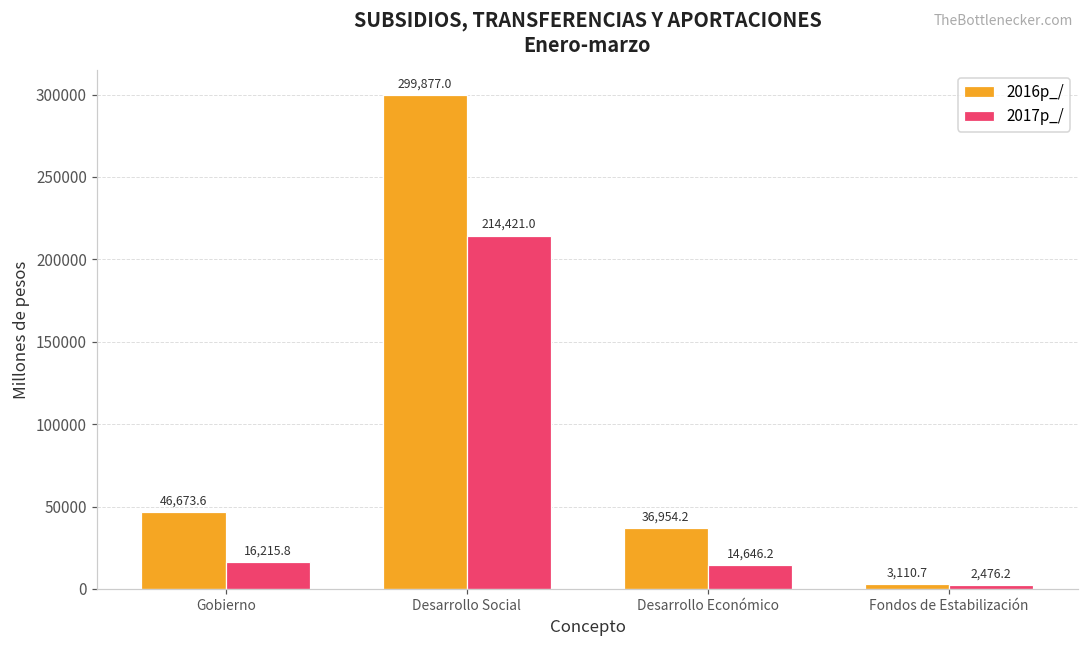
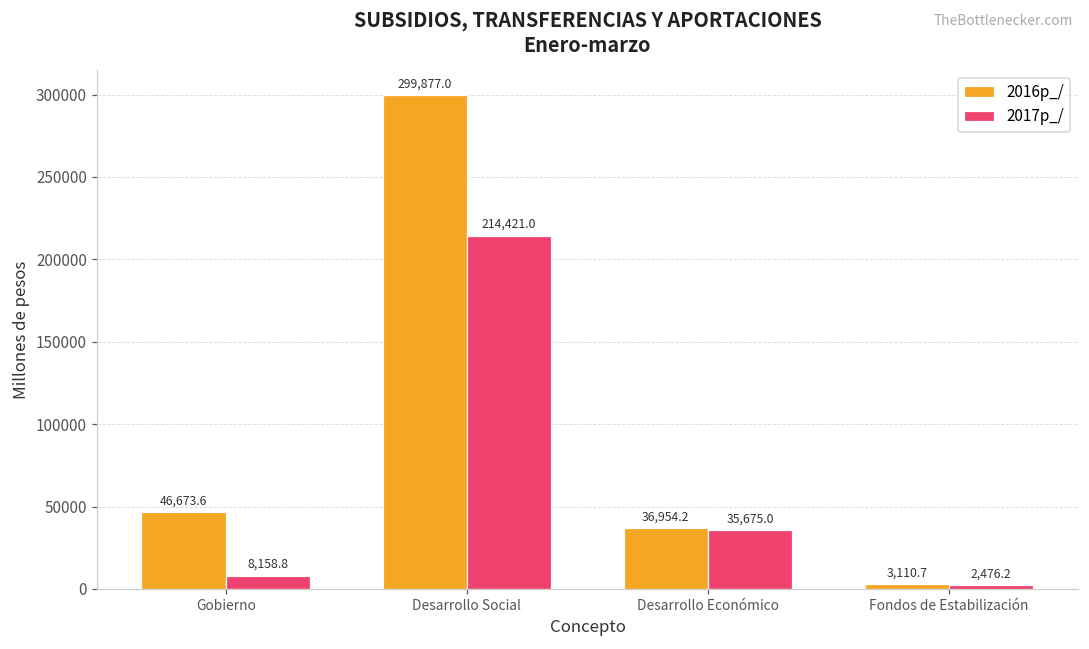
2017p_/, Gobierno: 16,215.8 -> 8,158.8
2017p_/, Desarrollo Económico: 14,646.2 -> 35,675.0
